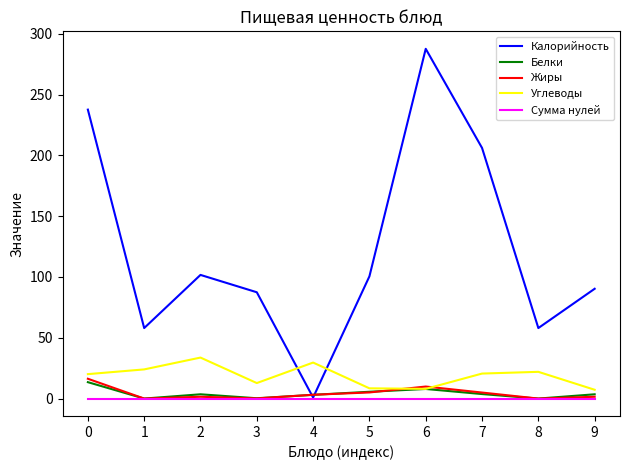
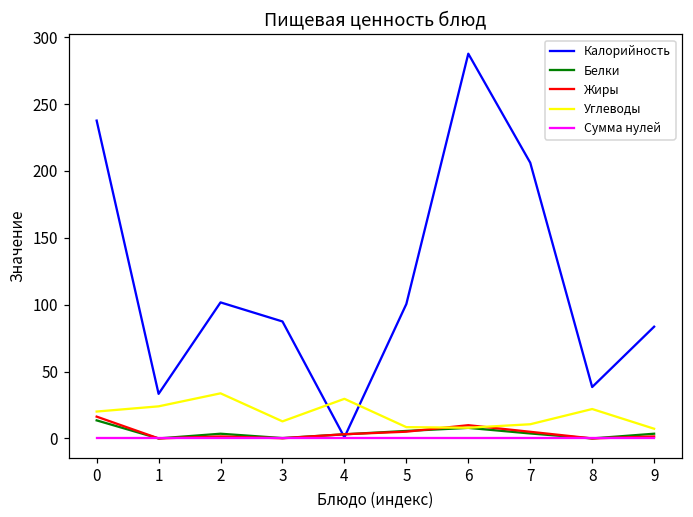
Калорийность, 1: 58 -> 33
Углеводы, 7: 21 -> 11
Калорийность, 8: 58 -> 38
Калорийность, 9: 90 -> 84
